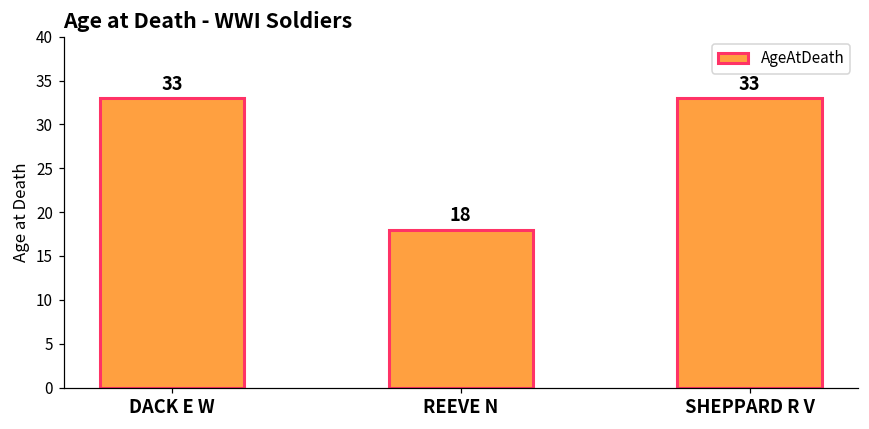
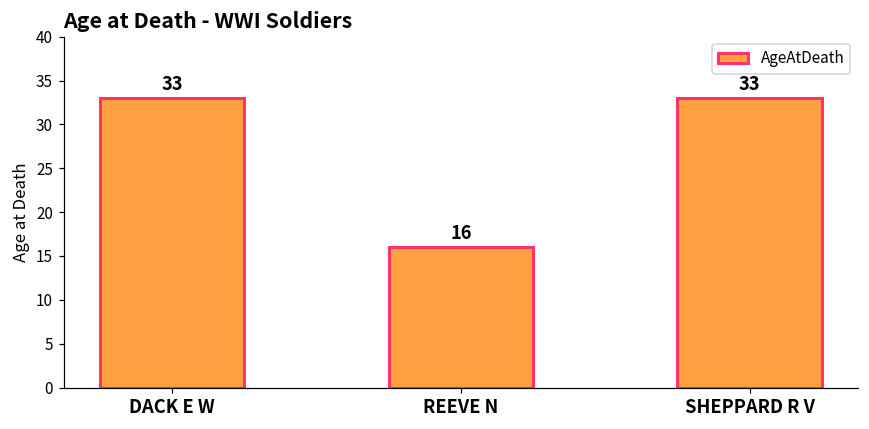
REEVE N: 18 -> 16
